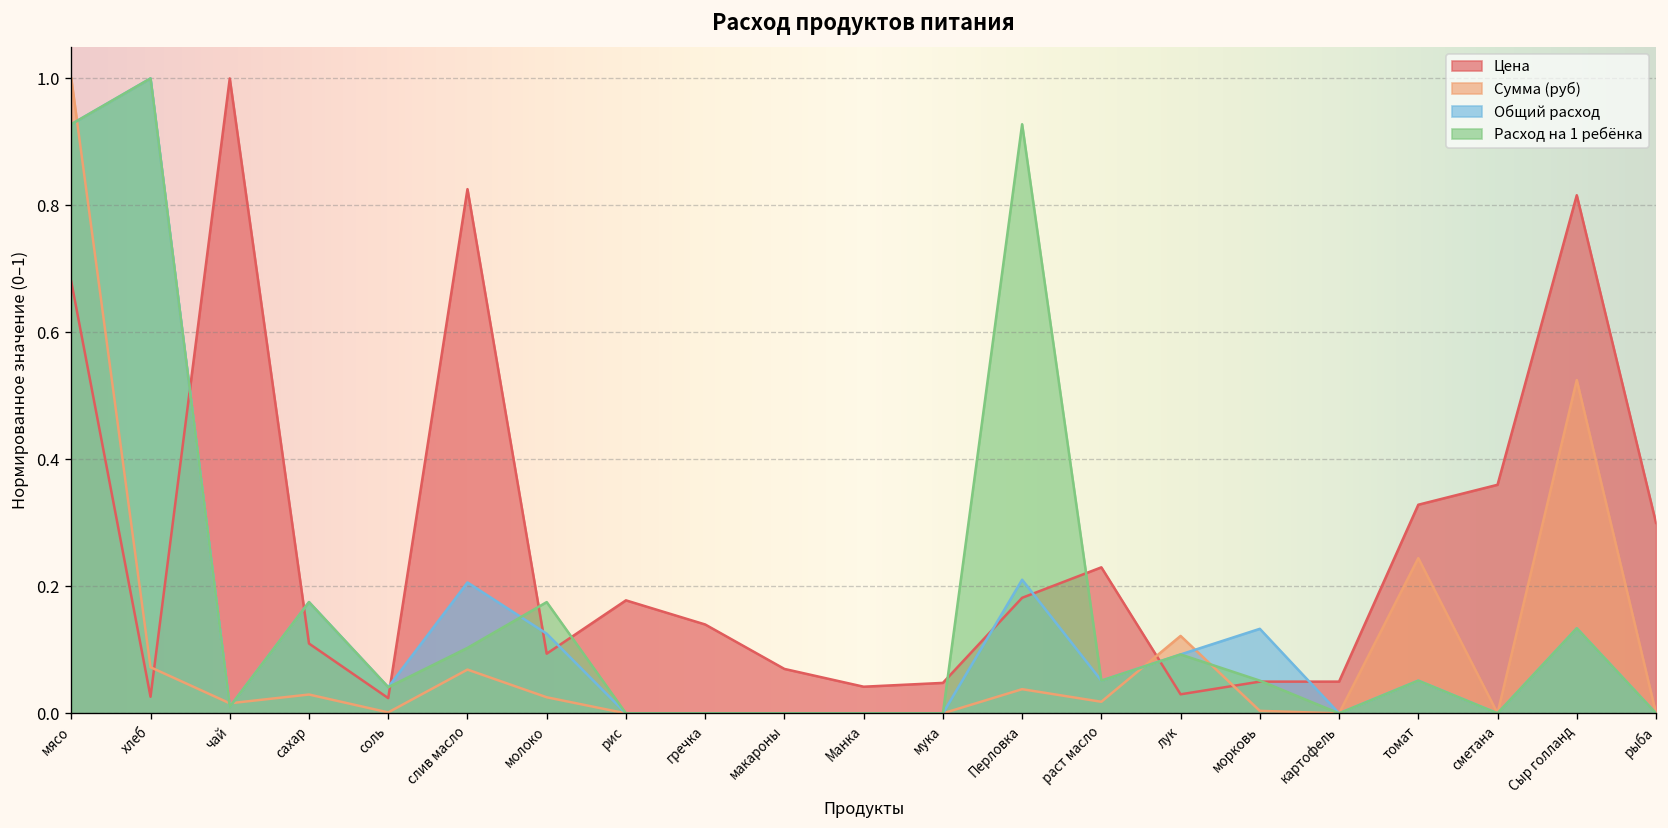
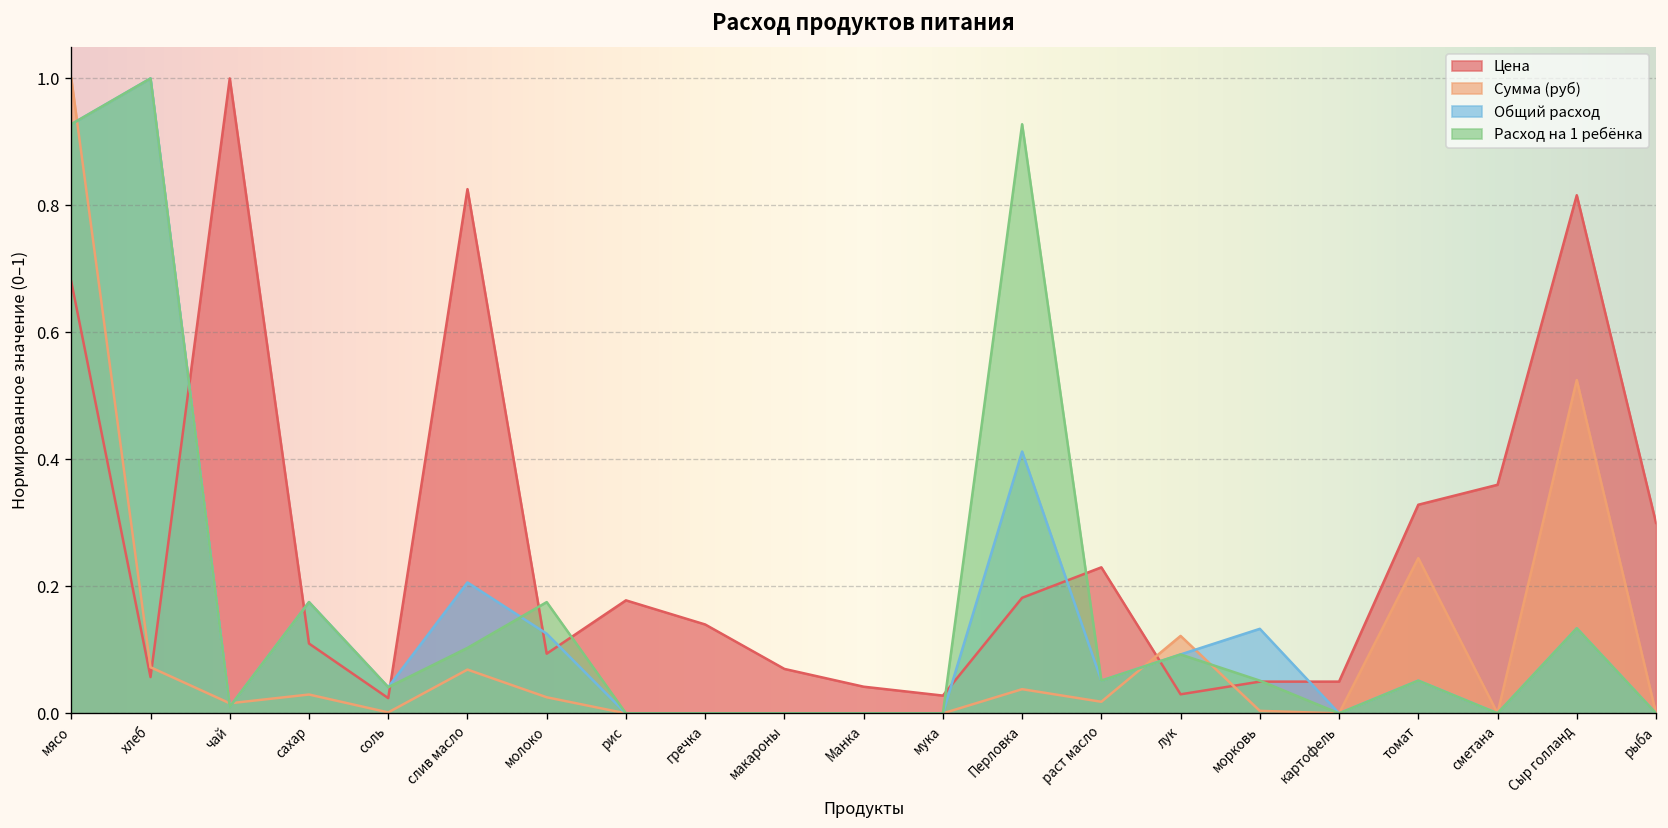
Цена, хлеб: 0.03 -> 0.06
Цена, мука: 0.05 -> 0.03
Общий расход, Перловка: 0.21 -> 0.41
